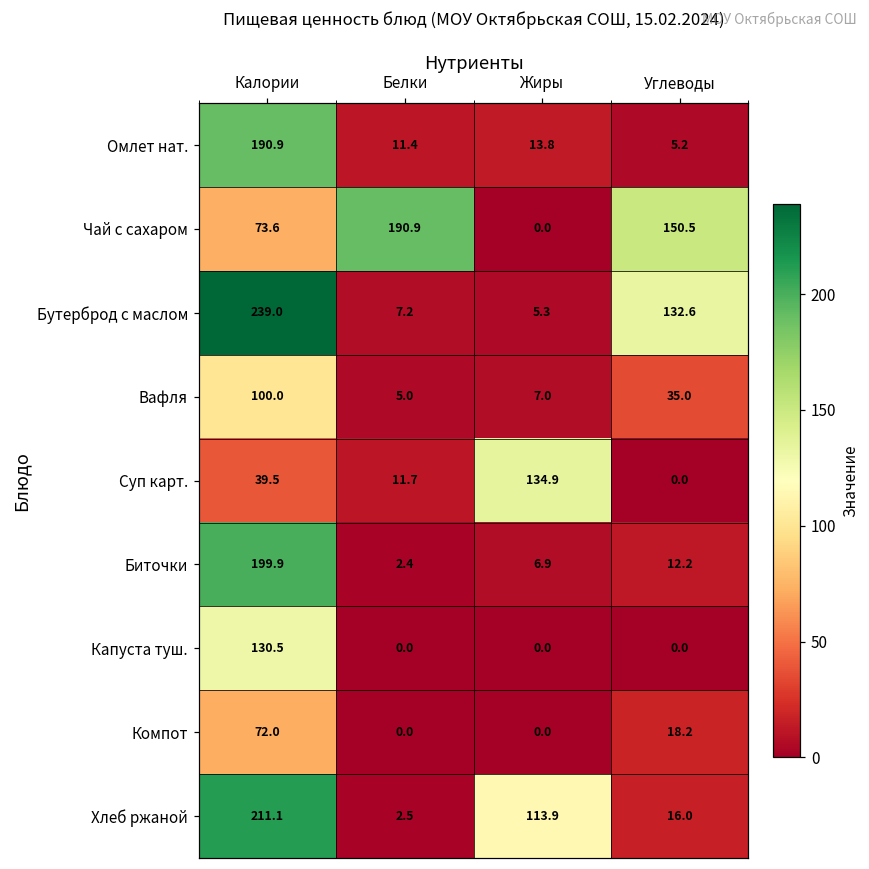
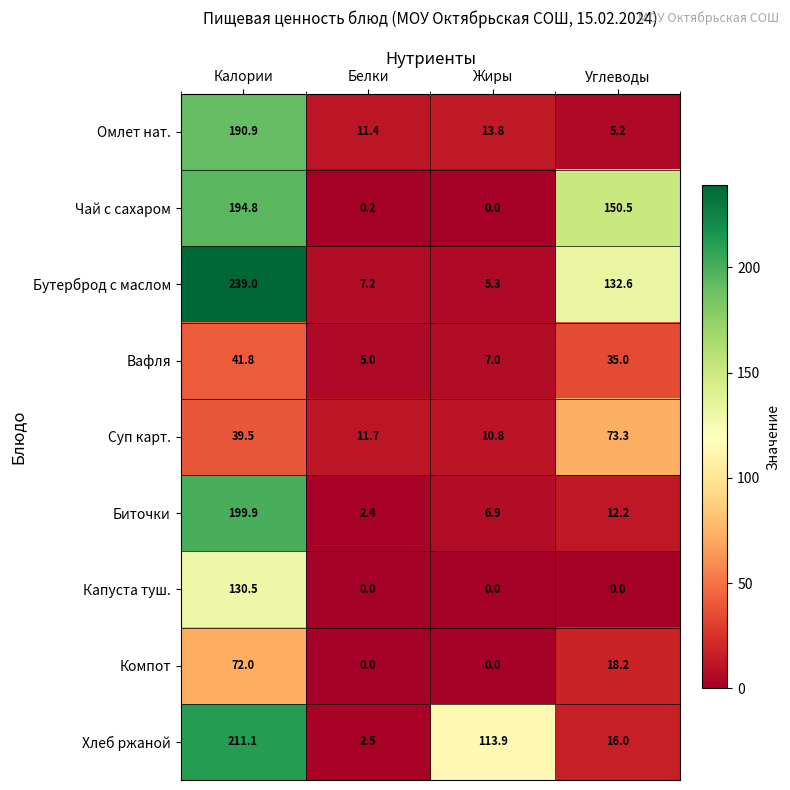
Чай с сахаром, Калории: 73.6 -> 194.8
Чай с сахаром, Белки: 190.9 -> 0.2
Вафля, Калории: 100.0 -> 41.8
Суп карт., Жиры: 134.9 -> 10.8
Суп карт., Углеводы: 0.0 -> 73.3
